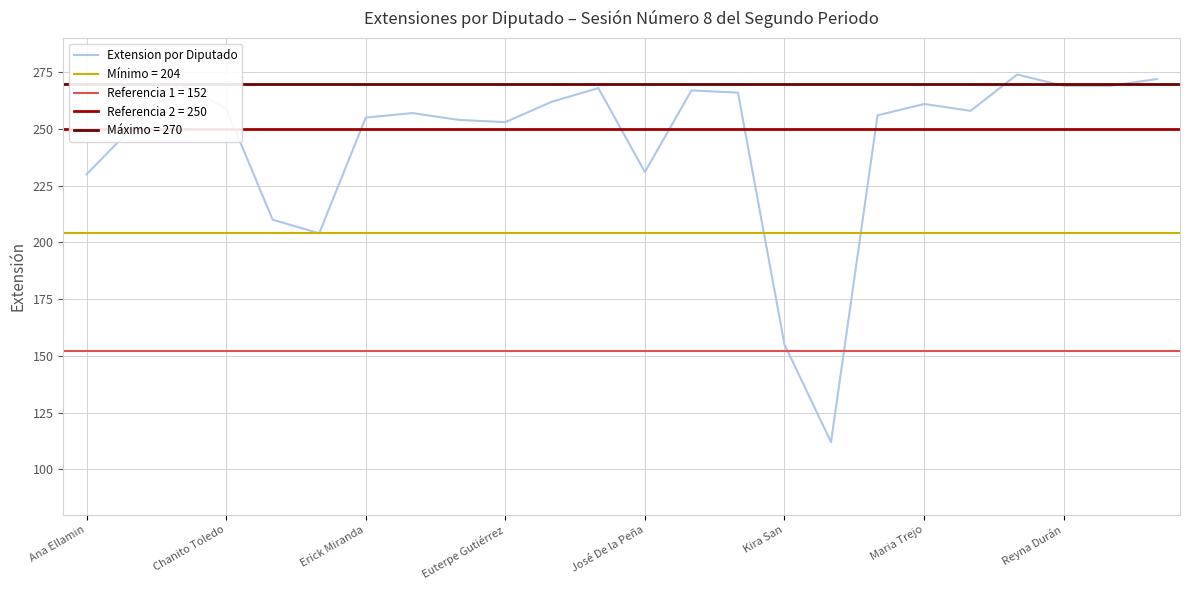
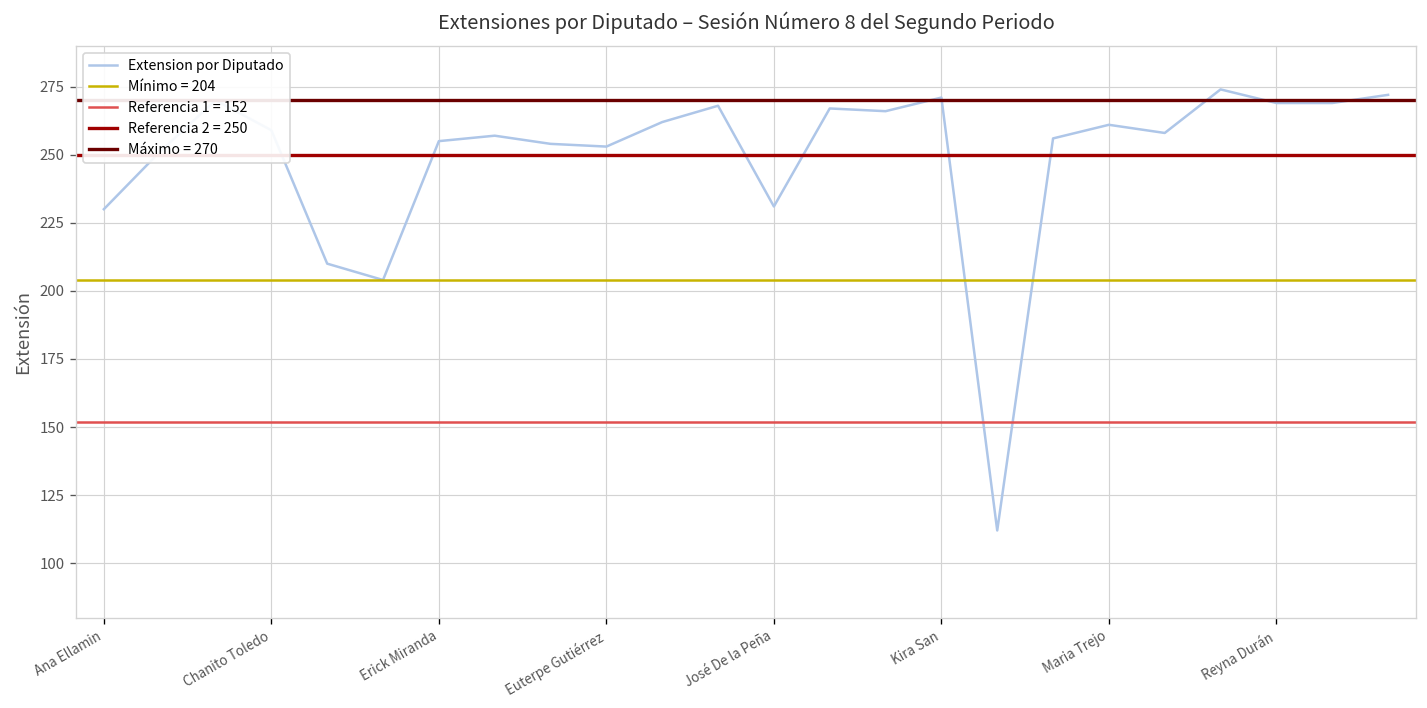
Kira San: 155 -> 271
